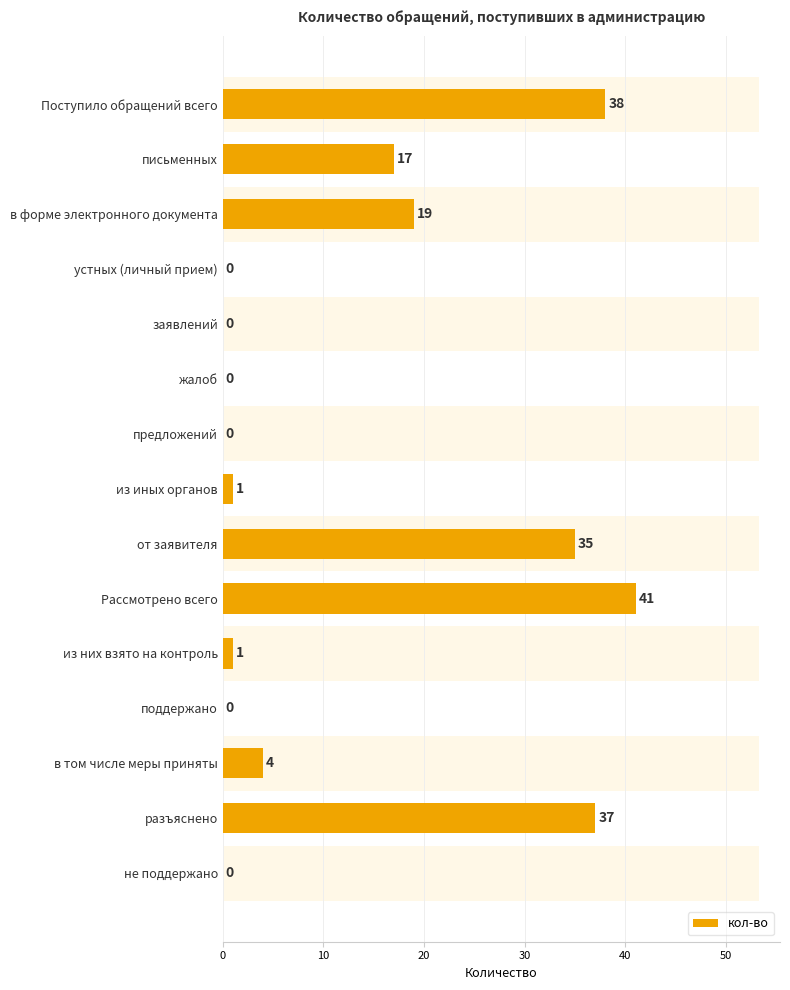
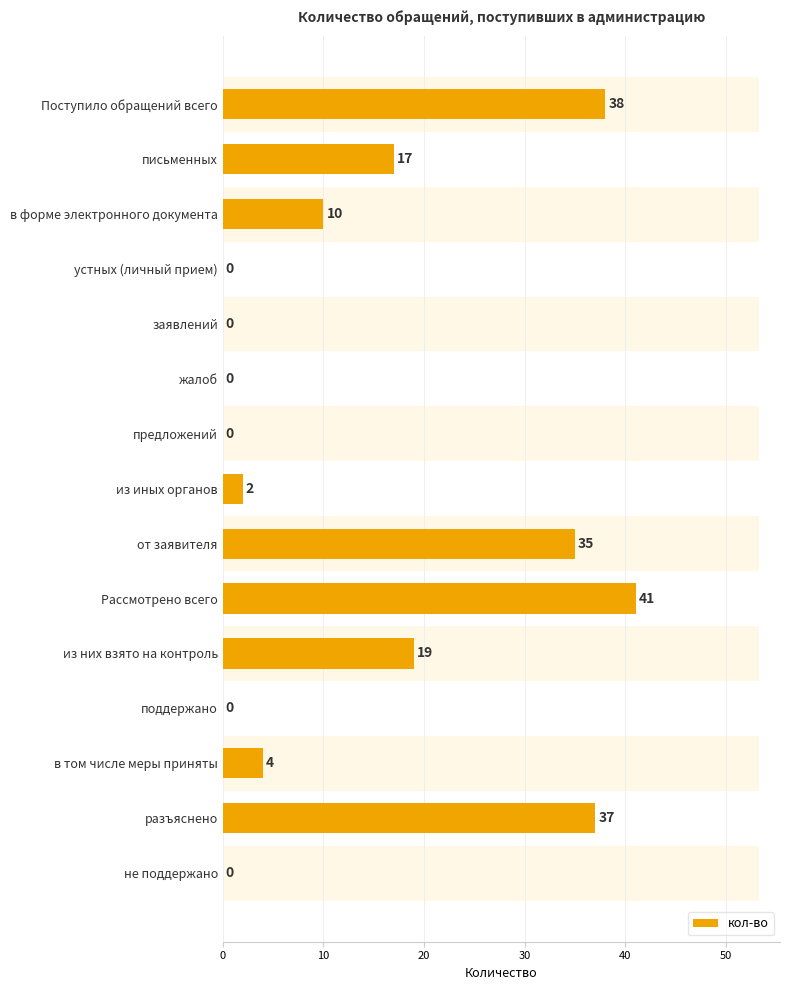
кол-во, в форме электронного документа: 19 -> 10
кол-во, из иных органов: 1 -> 2
кол-во, из них взято на контроль: 1 -> 19
